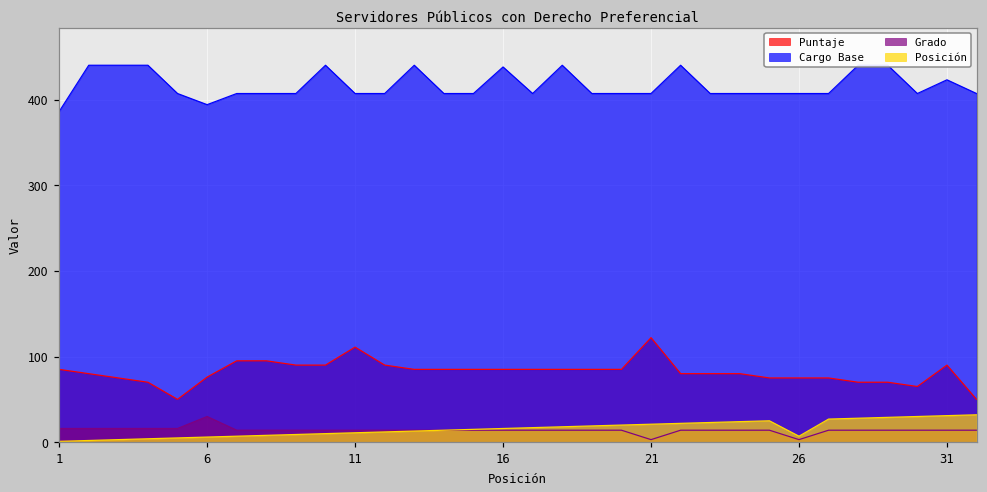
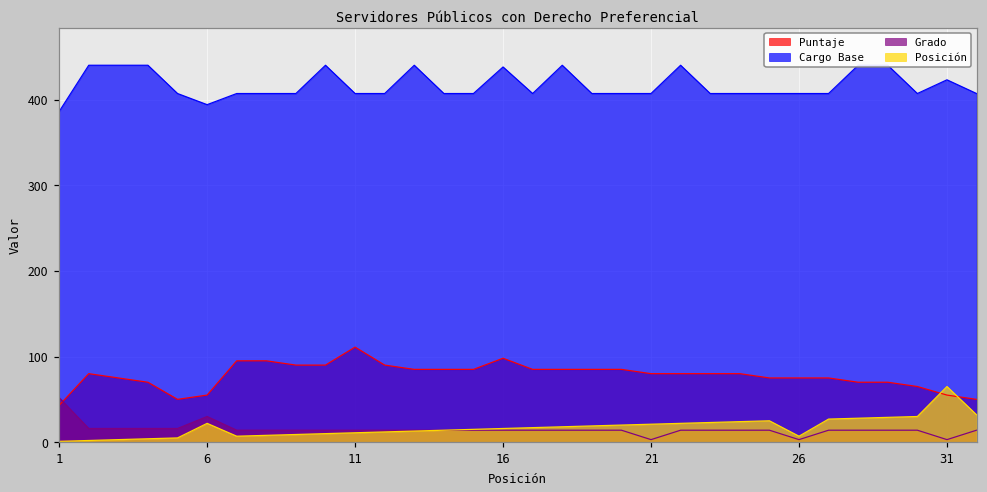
Puntaje, 1: 90 -> 40
Grado, 1: 20 -> 50
Puntaje, 6: 80 -> 60
Posición, 6: 10 -> 20
Puntaje, 16: 90 -> 100
Puntaje, 21: 120 -> 80
Puntaje, 31: 90 -> 60
Grado, 31: 10 -> 0
Posición, 31: 30 -> 70
